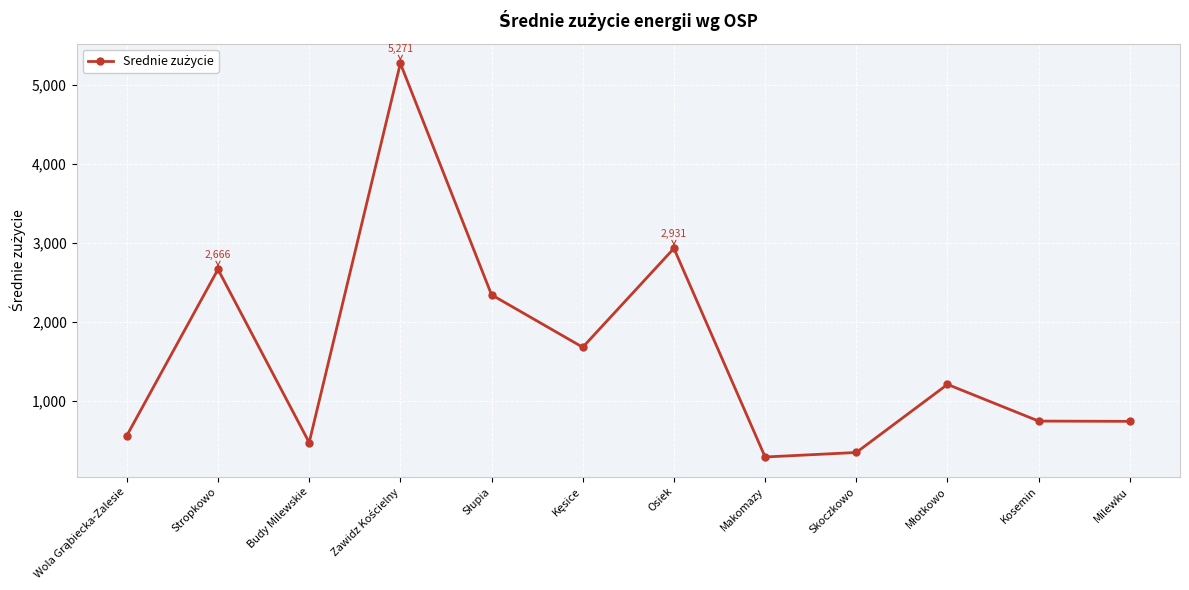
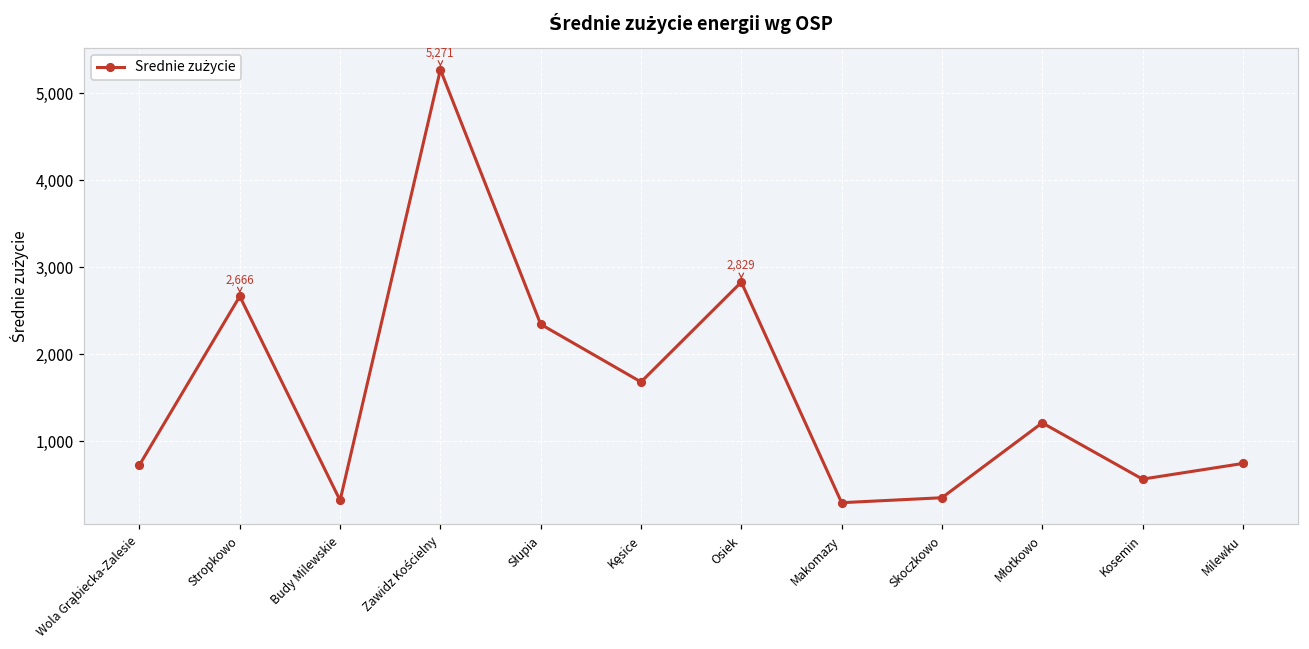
Wola Grąbiecka-Zalesie: 600 -> 700
Budy Milewskie: 500 -> 300
Osiek: 2,931 -> 2,829
Kosemin: 700 -> 600
